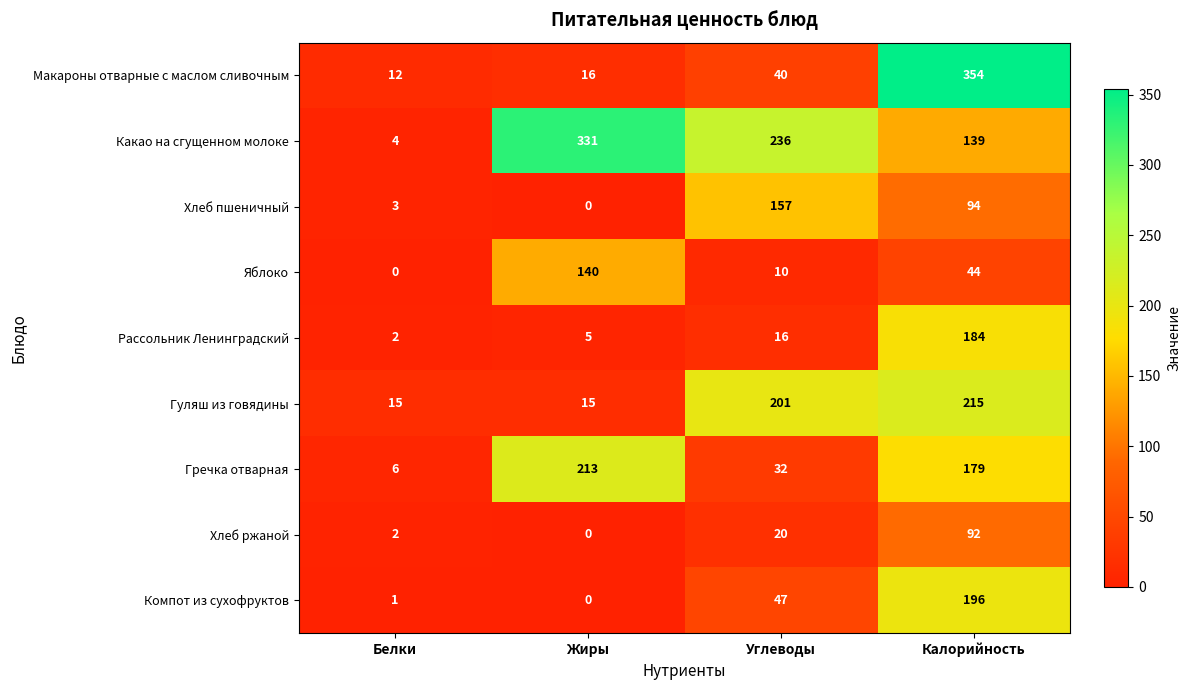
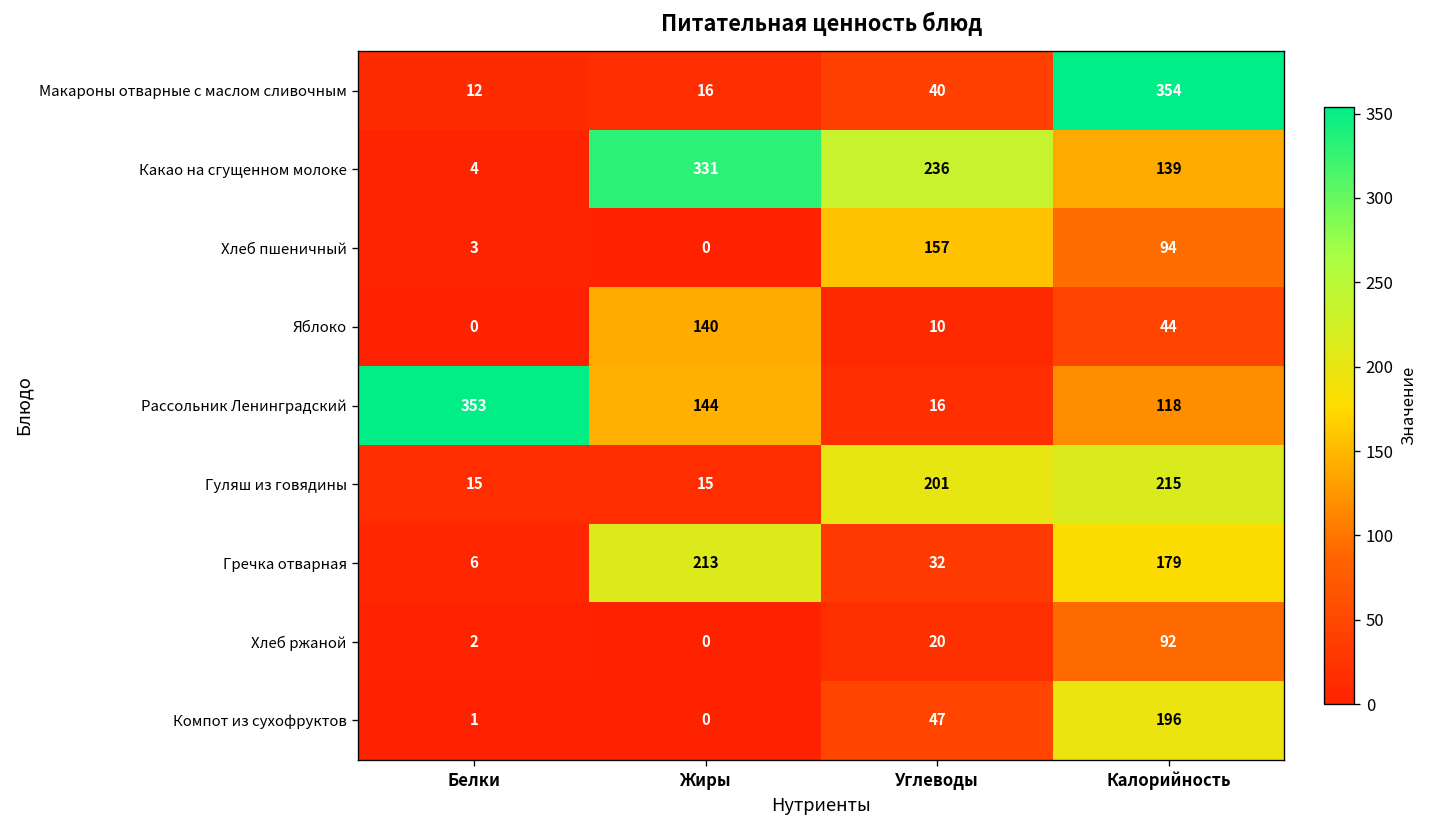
Рассольник Ленинградский, Белки: 2 -> 353
Рассольник Ленинградский, Жиры: 5 -> 144
Рассольник Ленинградский, Калорийность: 184 -> 118
